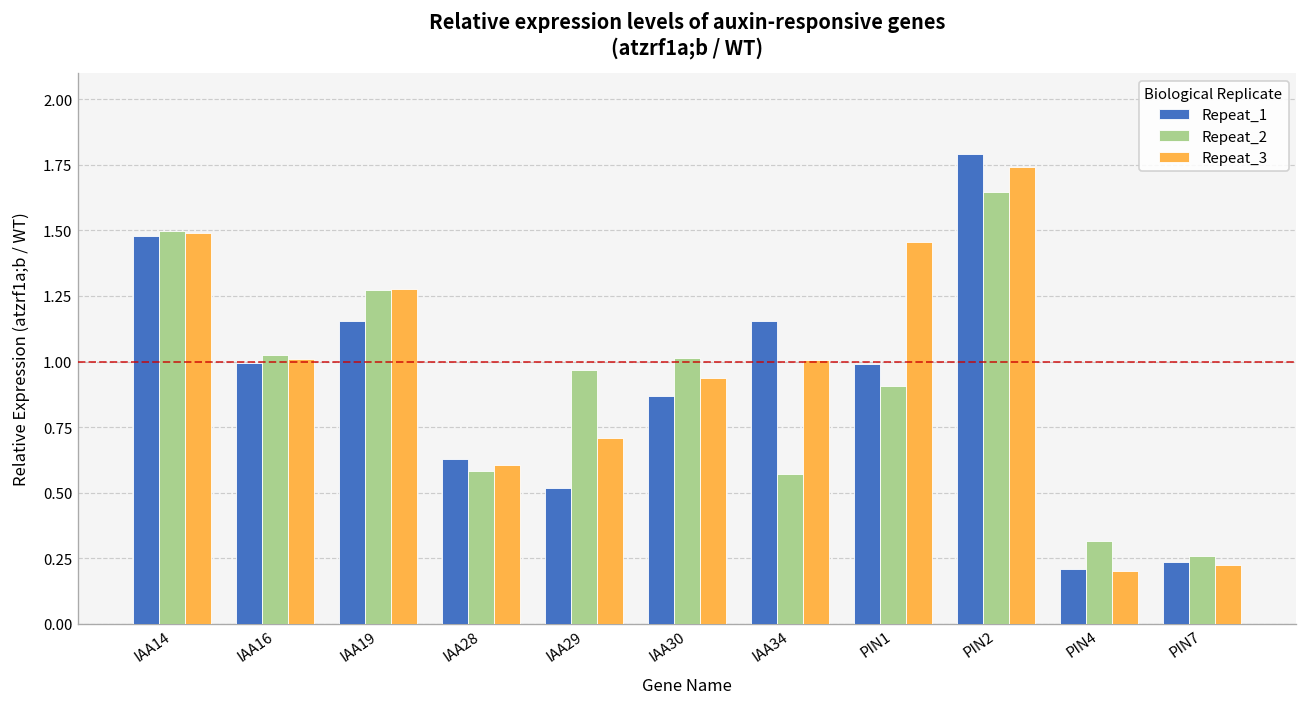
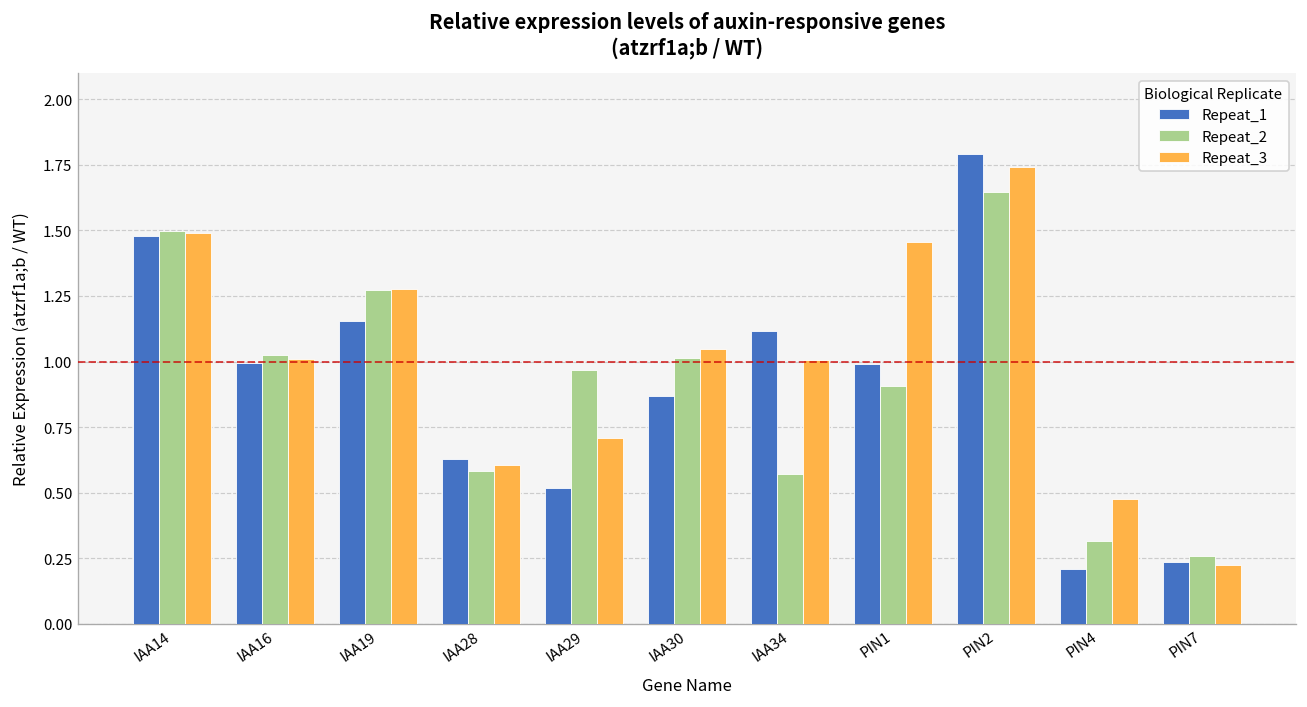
Repeat_3, IAA30: 0.94 -> 1.05
Repeat_1, IAA34: 1.16 -> 1.12
Repeat_3, PIN4: 0.20 -> 0.48
